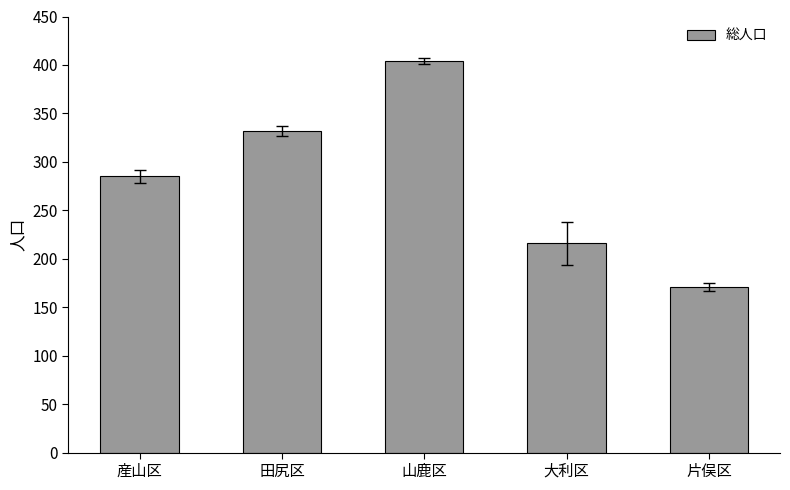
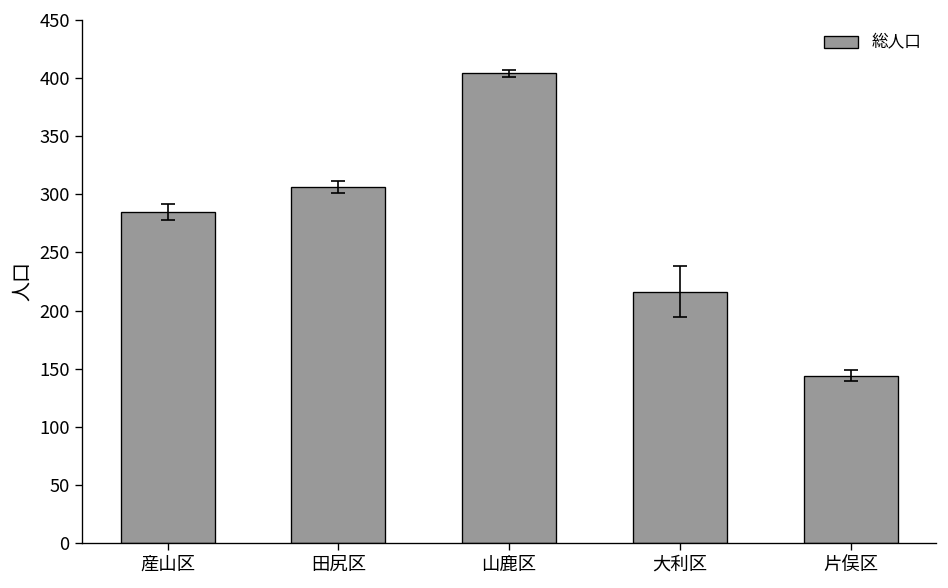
総人口, 田尻区: 330 -> 310
総人口, 片俣区: 170 -> 140
